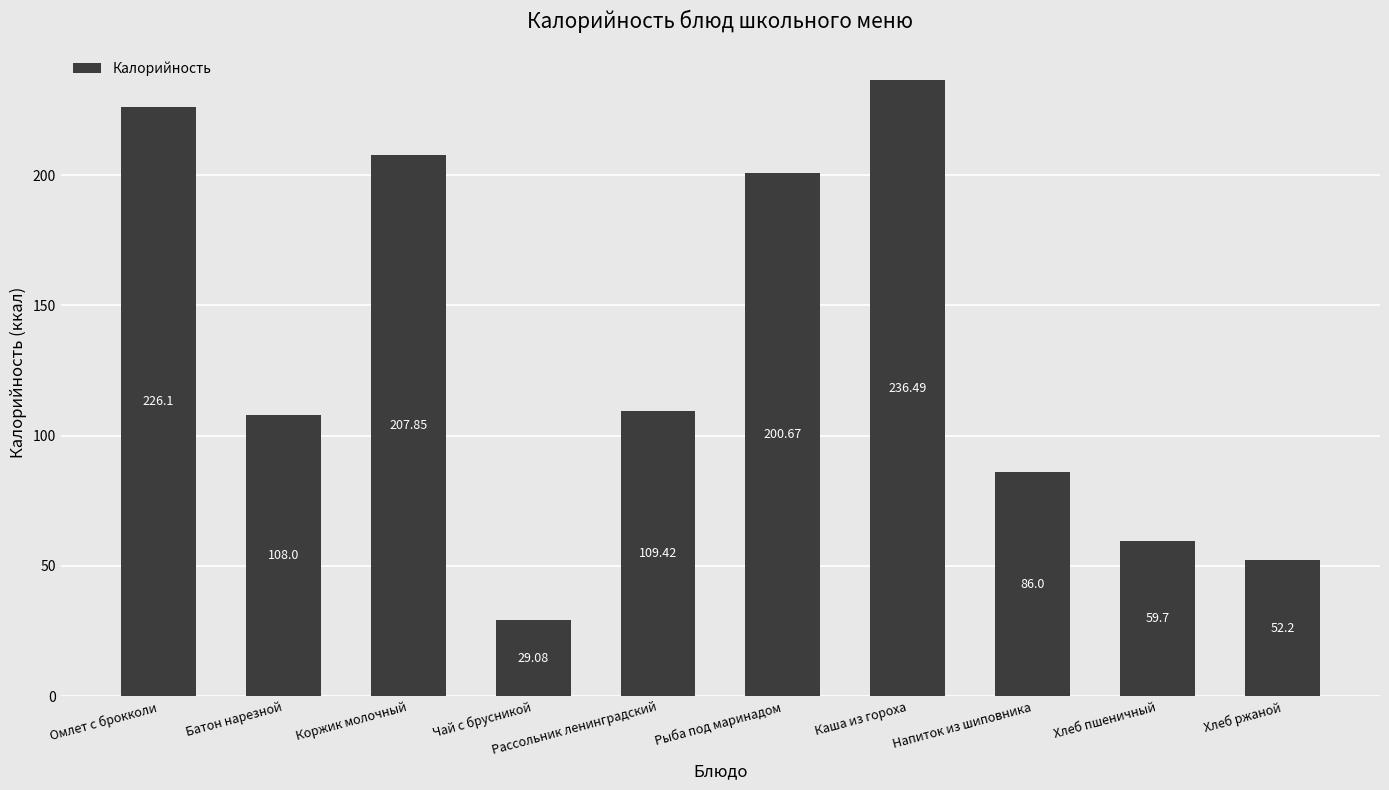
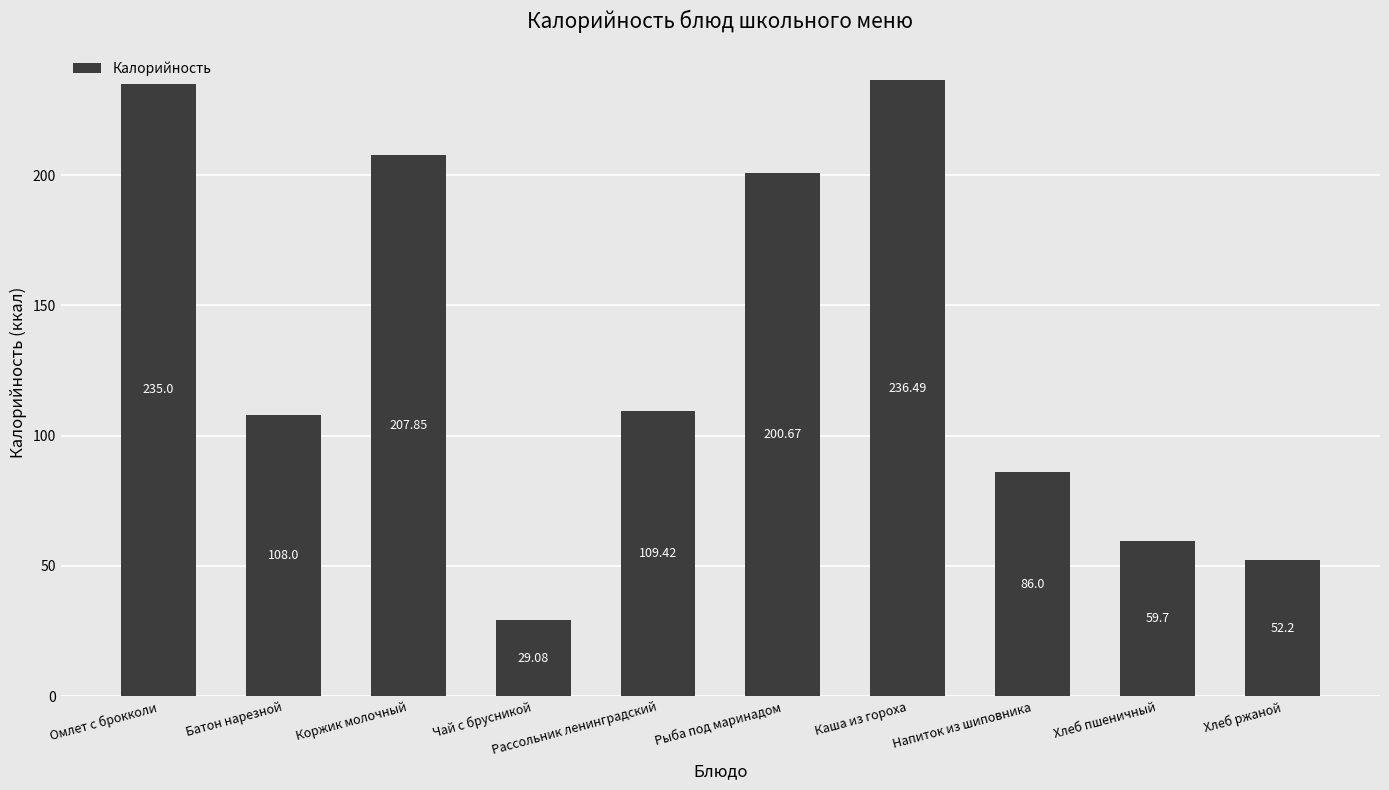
Омлет с брокколи: 226.1 -> 235.0
